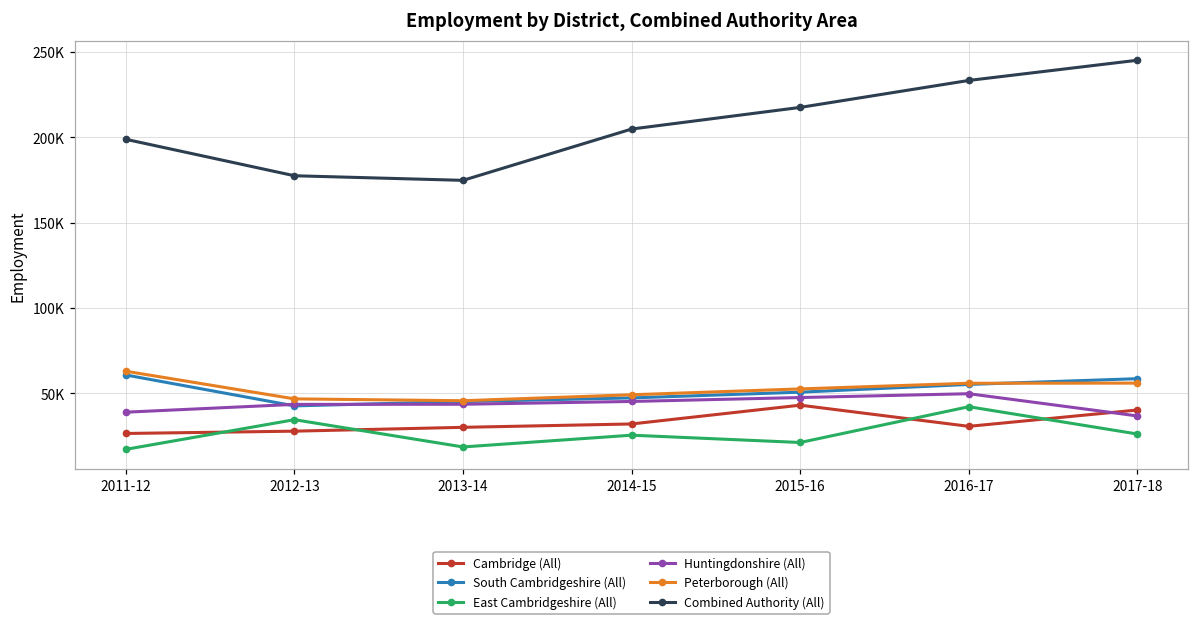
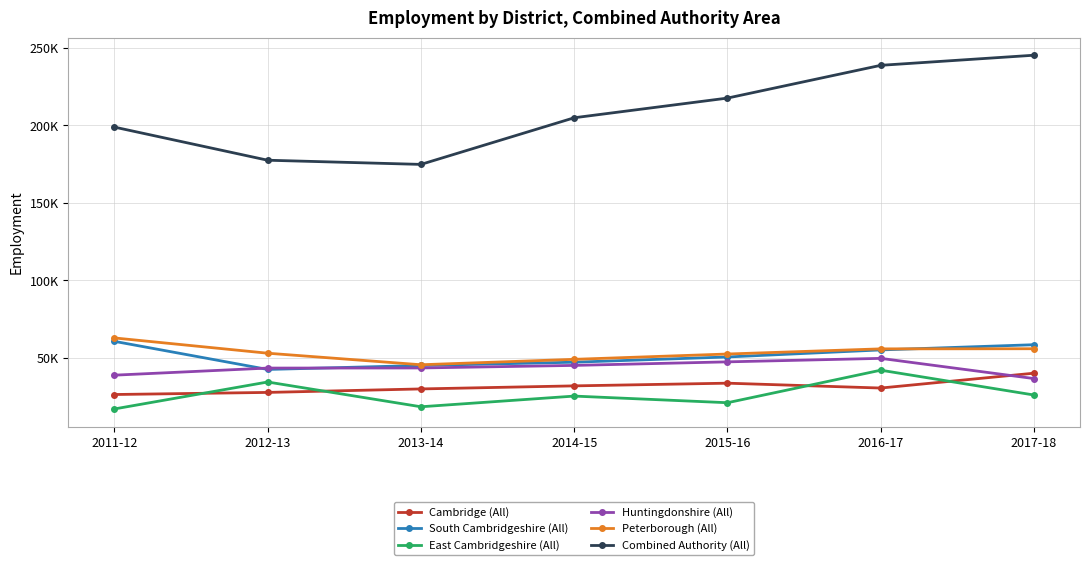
Peterborough (All), 2012-13: 47000 -> 53000
Cambridge (All), 2015-16: 43000 -> 34000
Combined Authority (All), 2016-17: 233000 -> 239000
